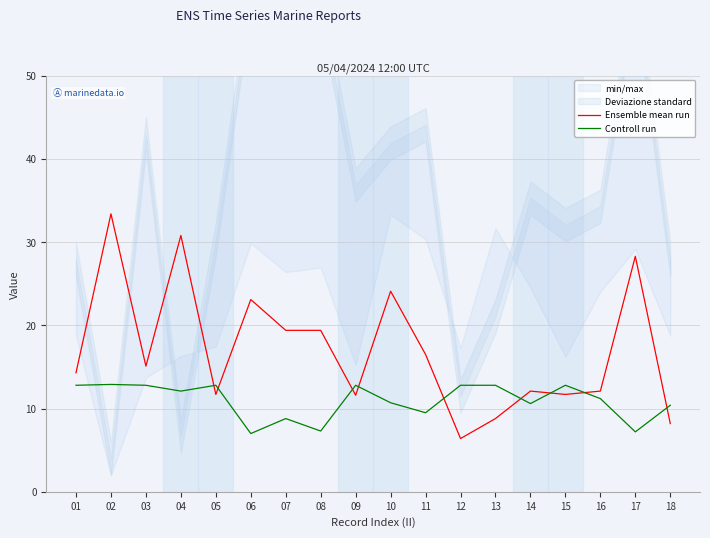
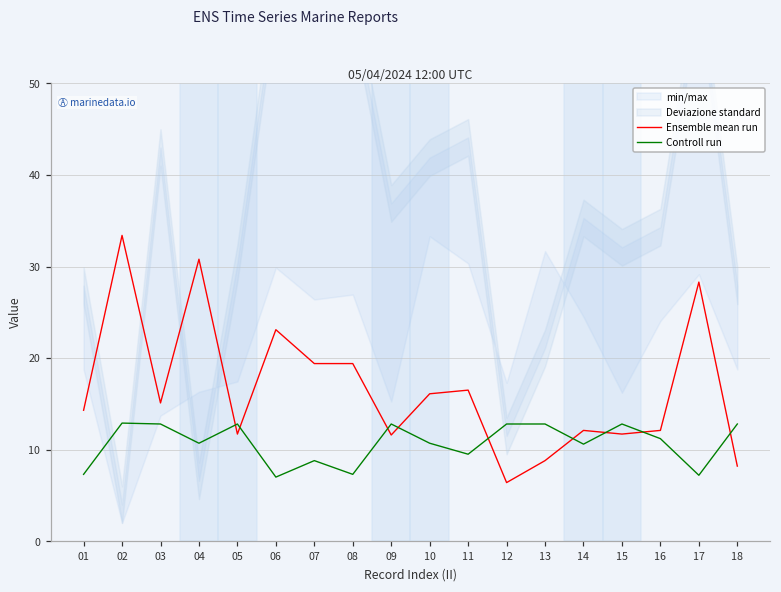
Controll run, 01: 13 -> 7
Controll run, 04: 12 -> 11
Ensemble mean run, 10: 24 -> 16
Controll run, 18: 10 -> 13
